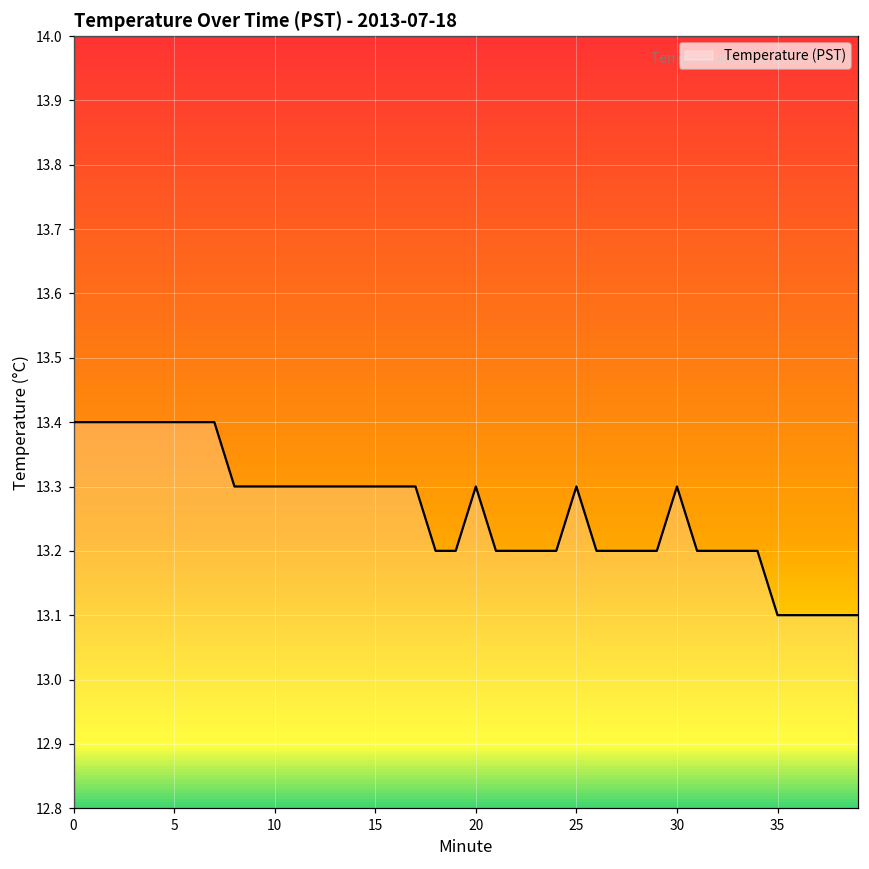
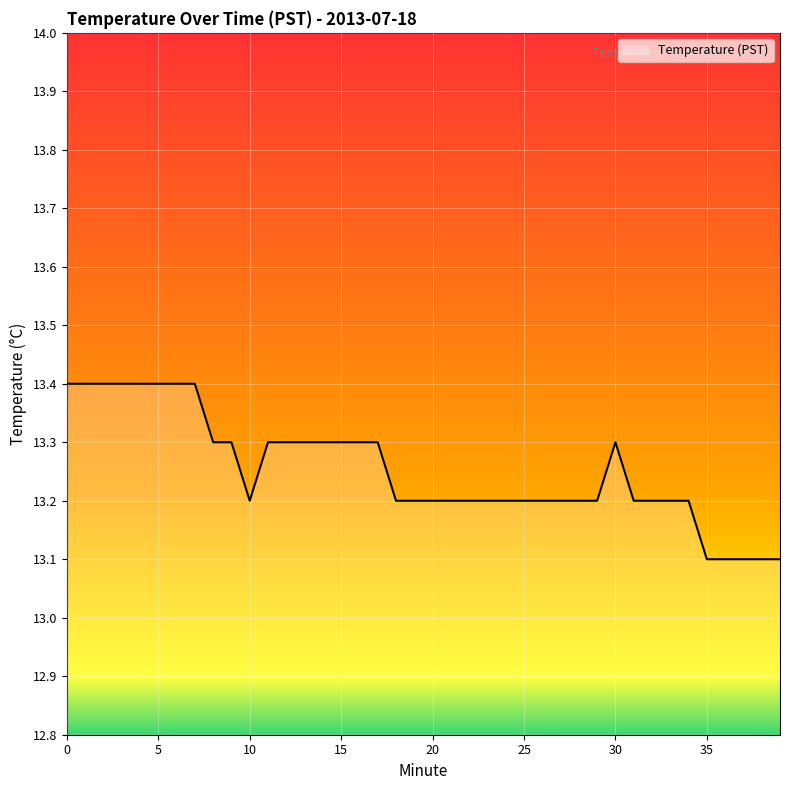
10: 13.3 -> 13.2
20: 13.3 -> 13.2
25: 13.3 -> 13.2
